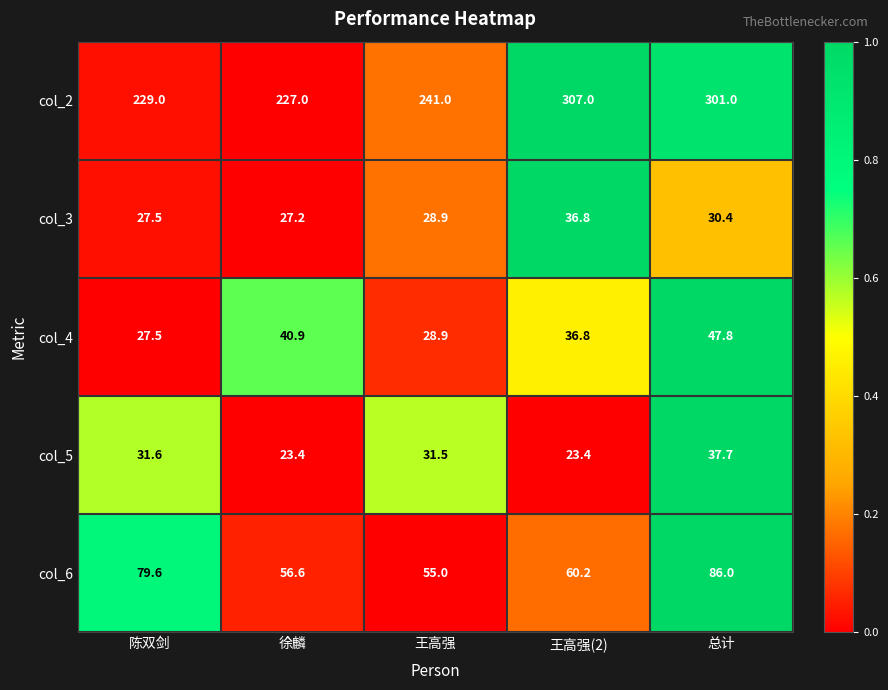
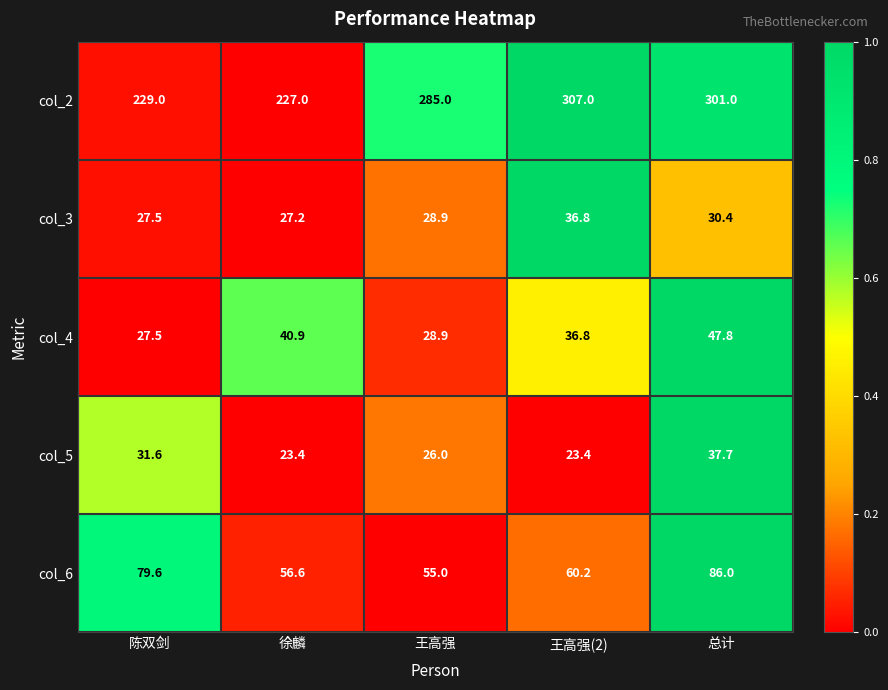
col_2, 王高强: 241.0 -> 285.0
col_5, 王高强: 31.5 -> 26.0
